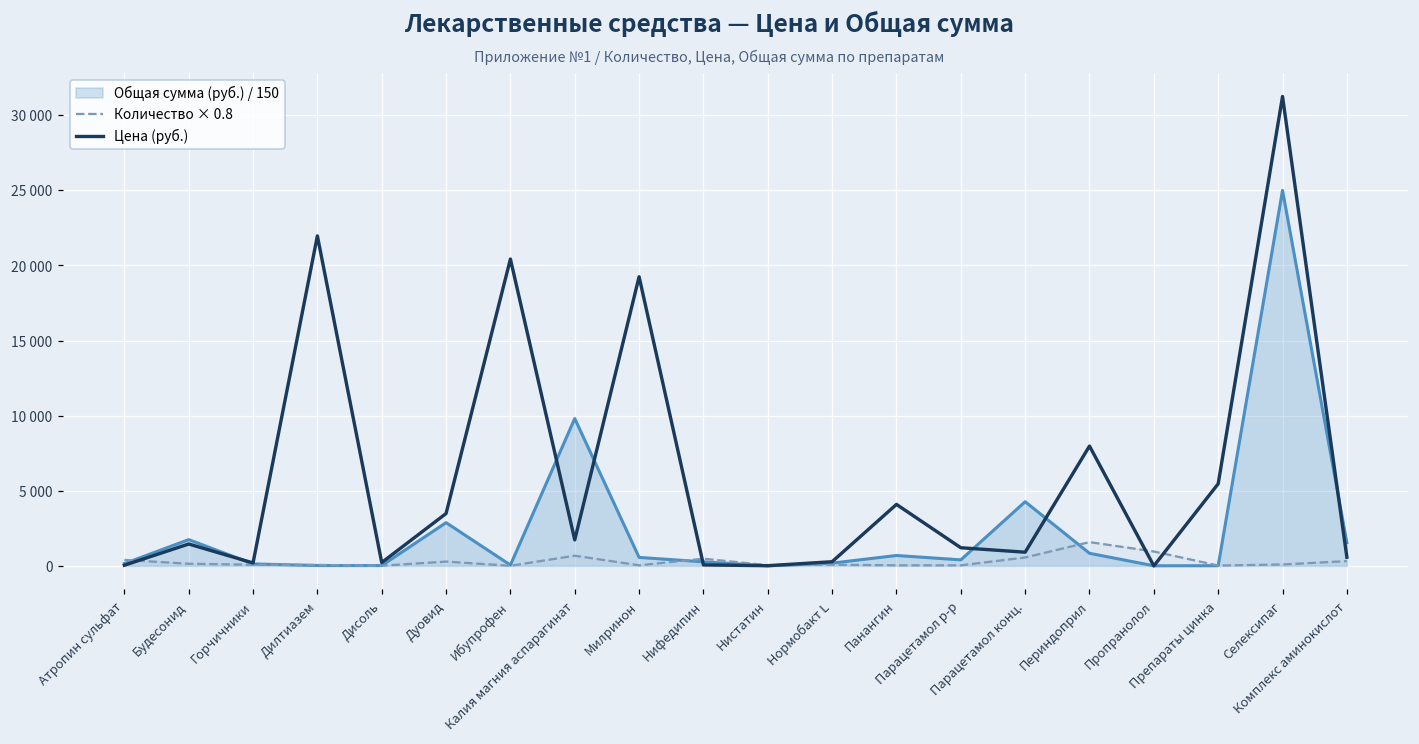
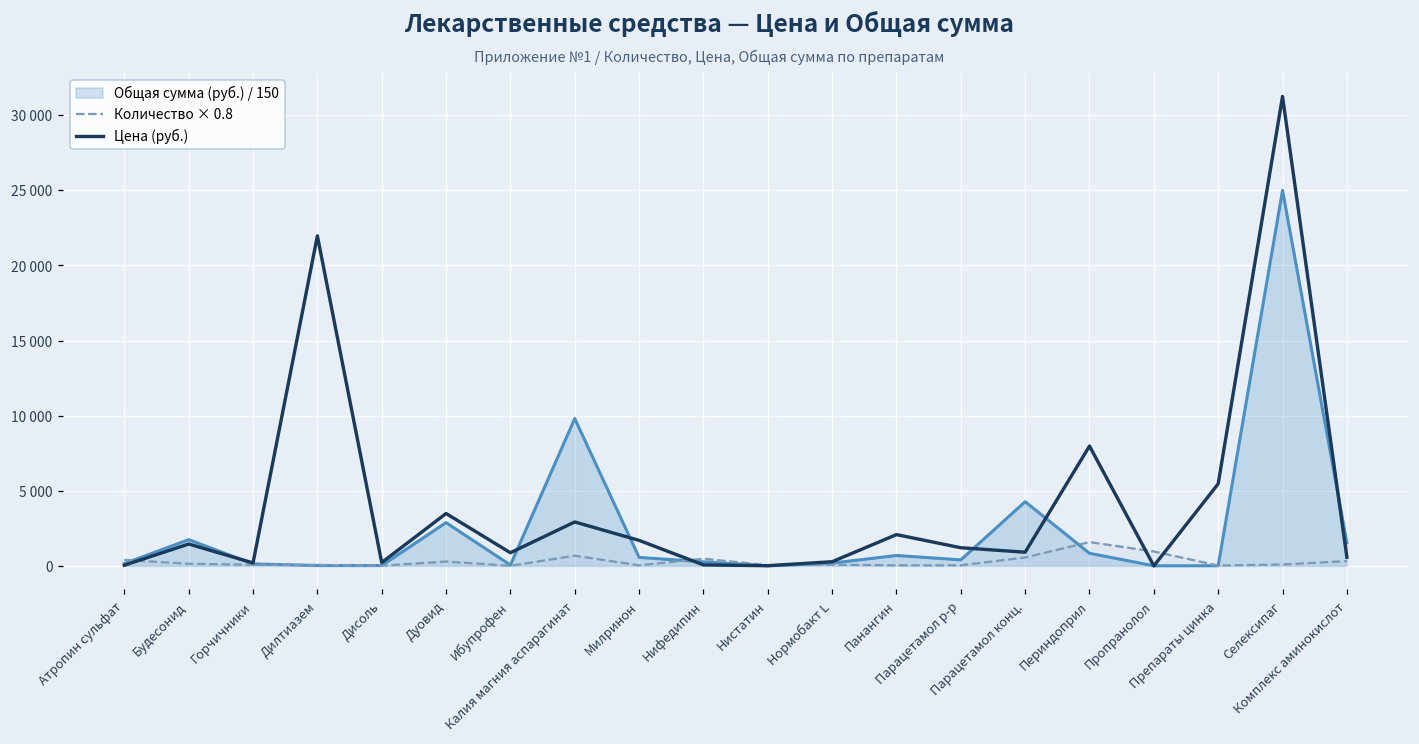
Цена (руб.), Ибупрофен: 20400 -> 900
Цена (руб.), Калия магния аспарагинат: 1700 -> 2900
Цена (руб.), Милринон: 19200 -> 1700
Цена (руб.), Панангин: 4100 -> 2100
